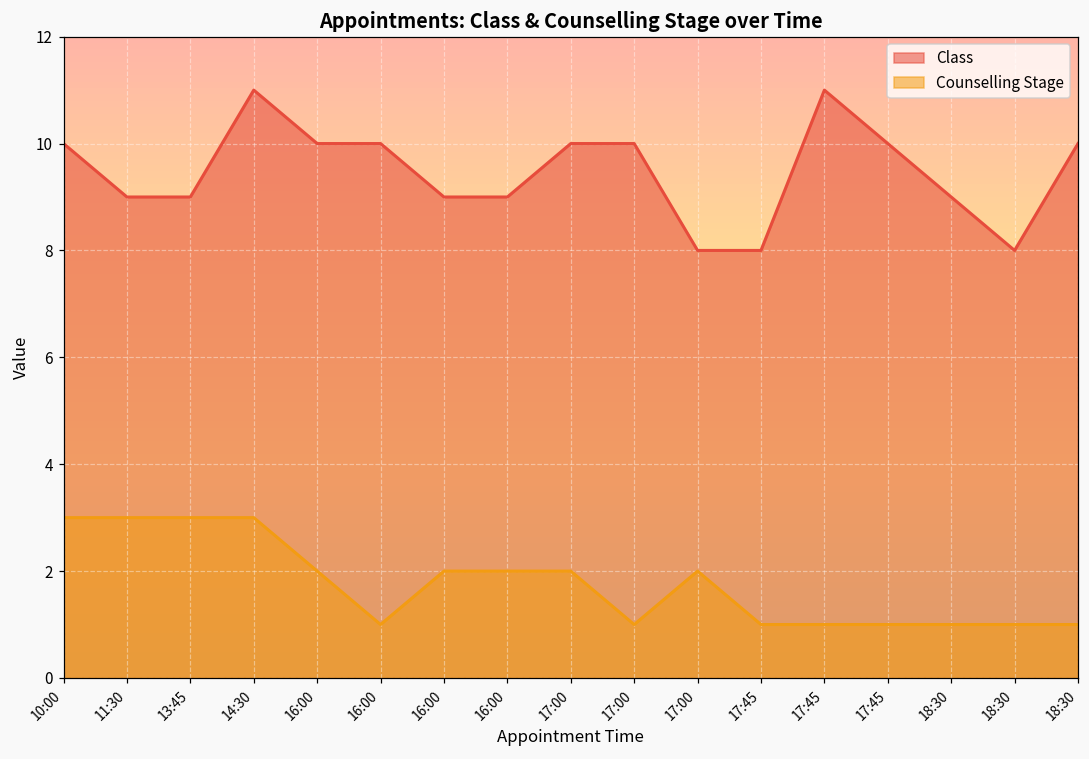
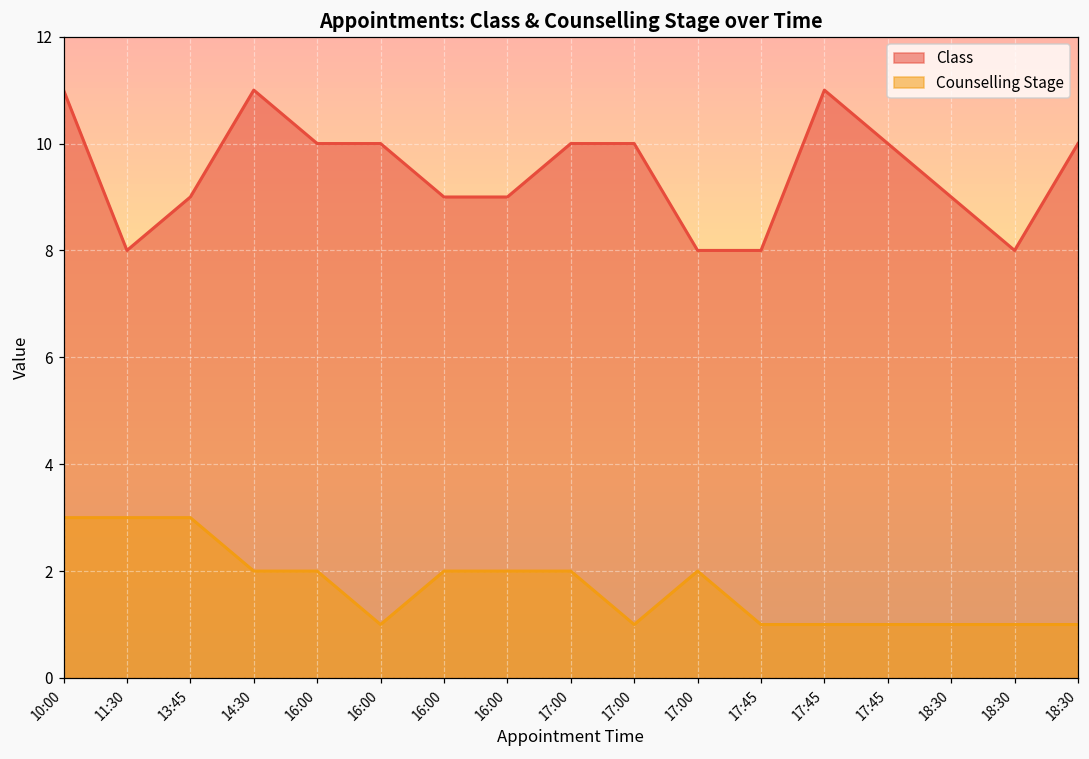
Class, 10:00: 10 -> 11
Class, 11:30: 9 -> 8
Counselling Stage, 14:30: 3 -> 2
